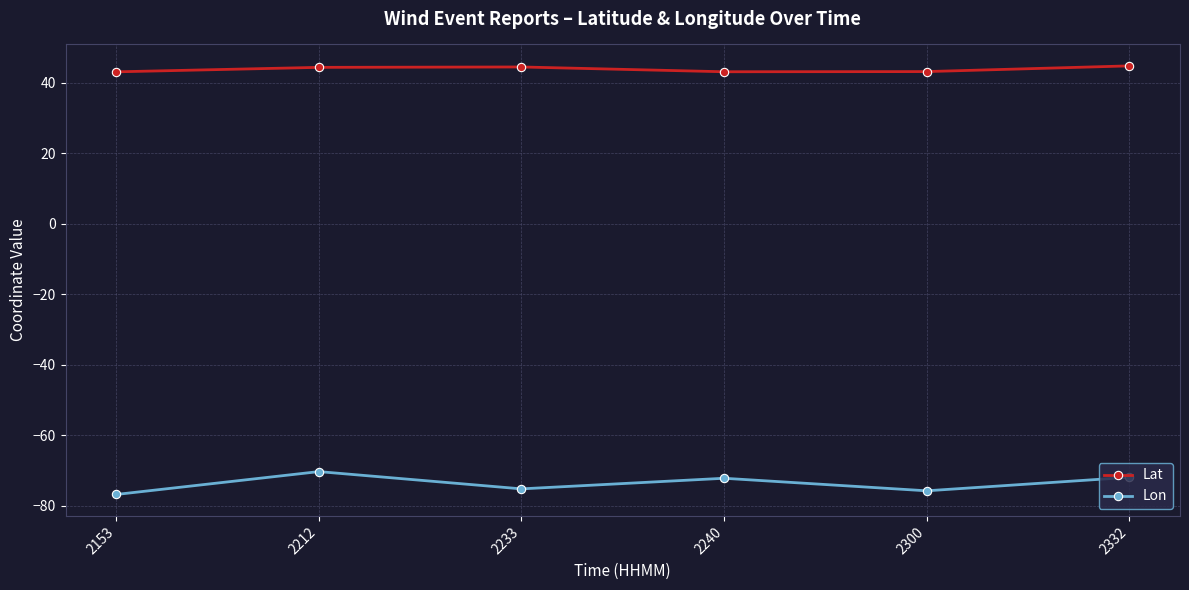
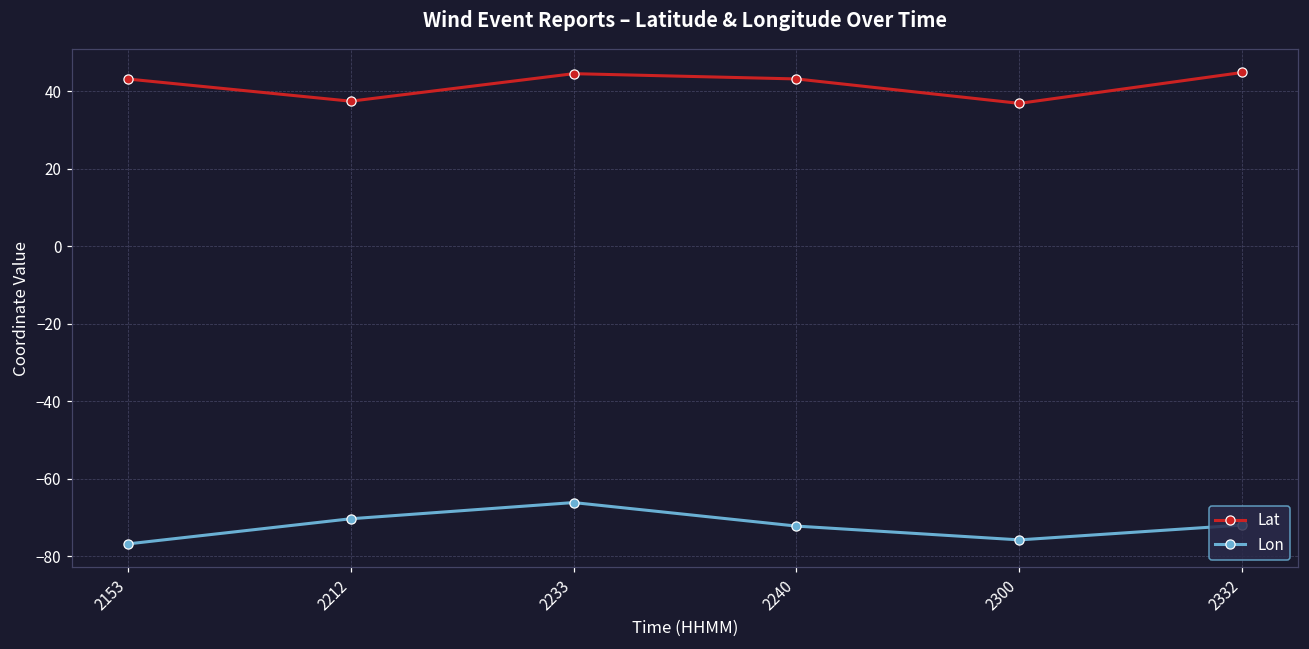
Lat, 2212: 44 -> 37
Lon, 2233: -75 -> -66
Lat, 2300: 43 -> 37
